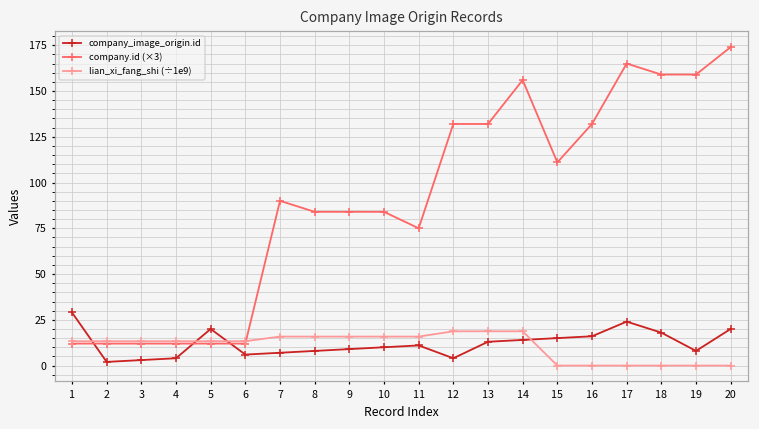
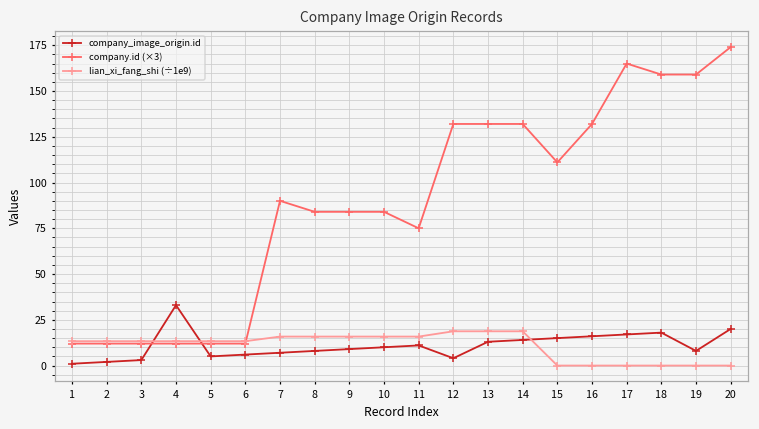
company_image_origin.id, 1: 29 -> 1
company_image_origin.id, 4: 4 -> 33
company_image_origin.id, 5: 20 -> 5
company.id (×3), 14: 156 -> 132
company_image_origin.id, 17: 24 -> 17
